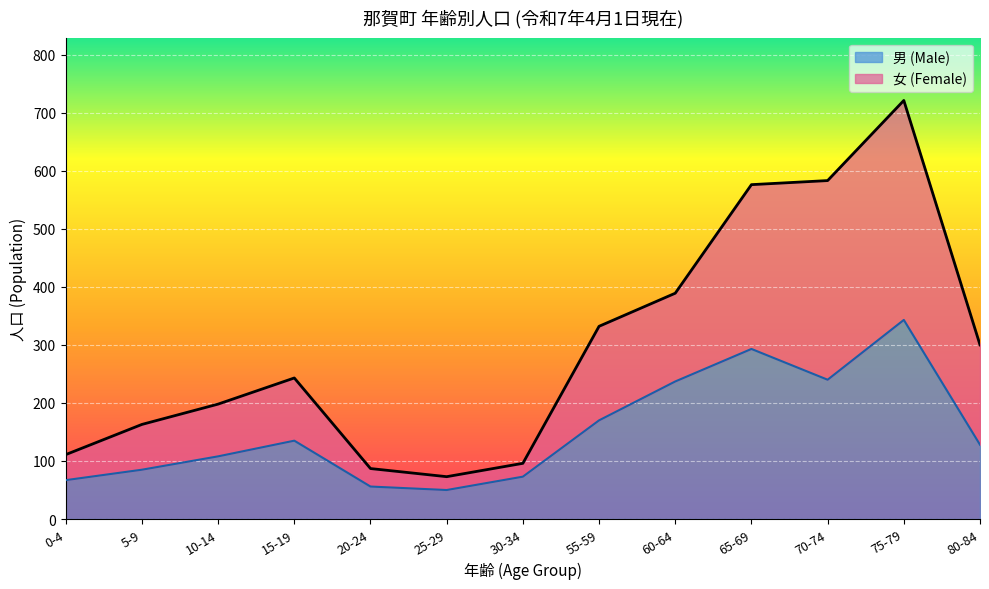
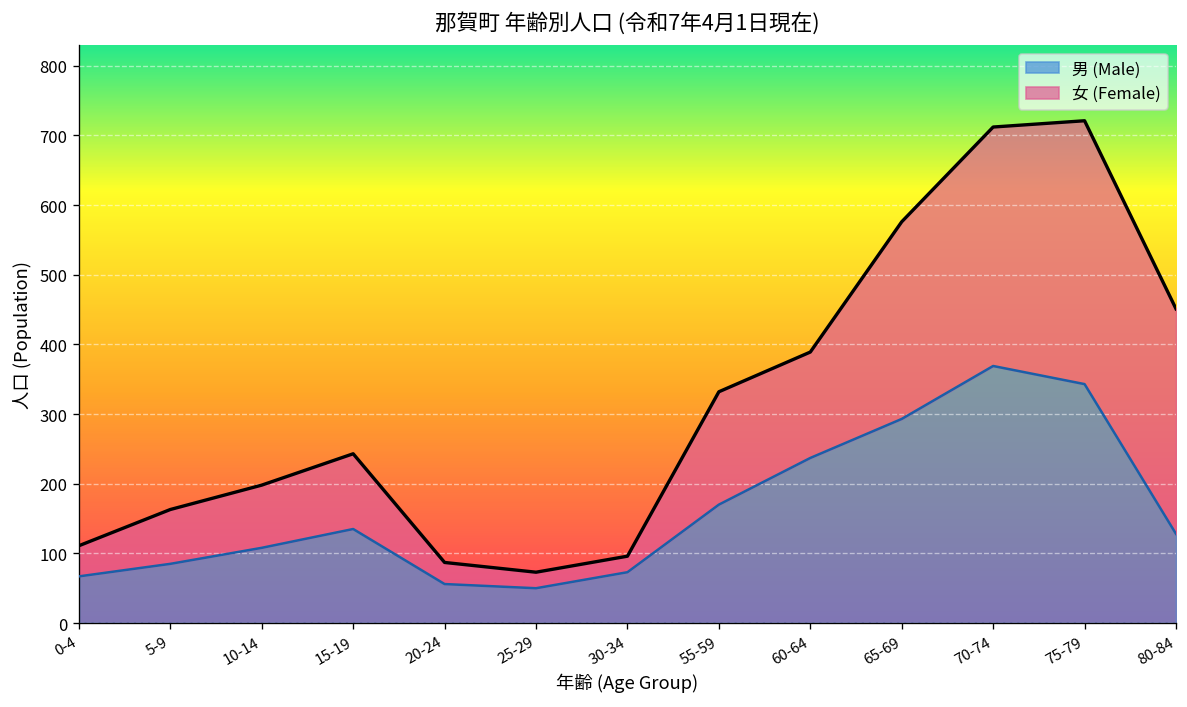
男 (Male), 70-74: 240 -> 370
女 (Female), 80-84: 170 -> 320
